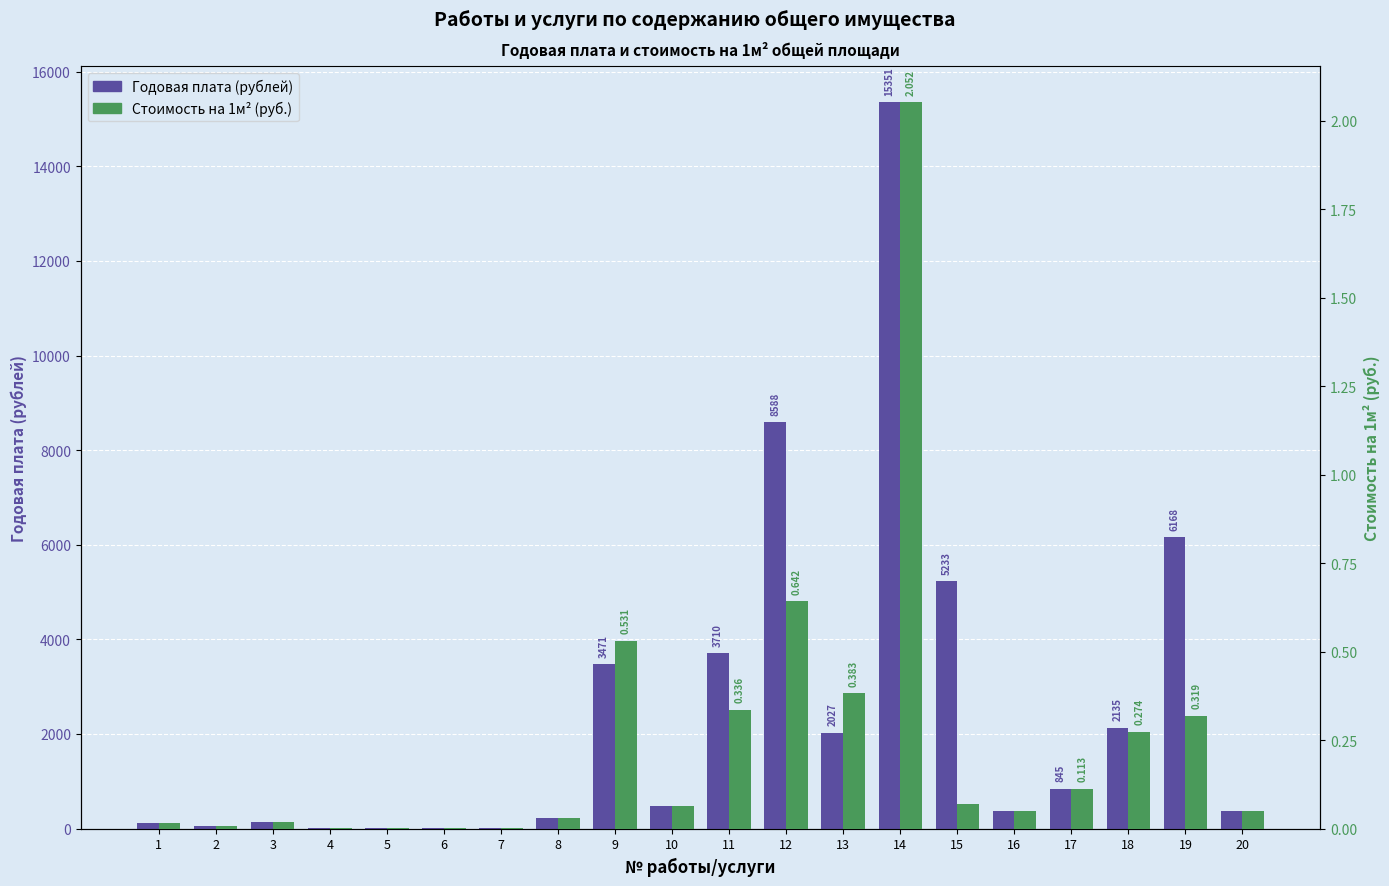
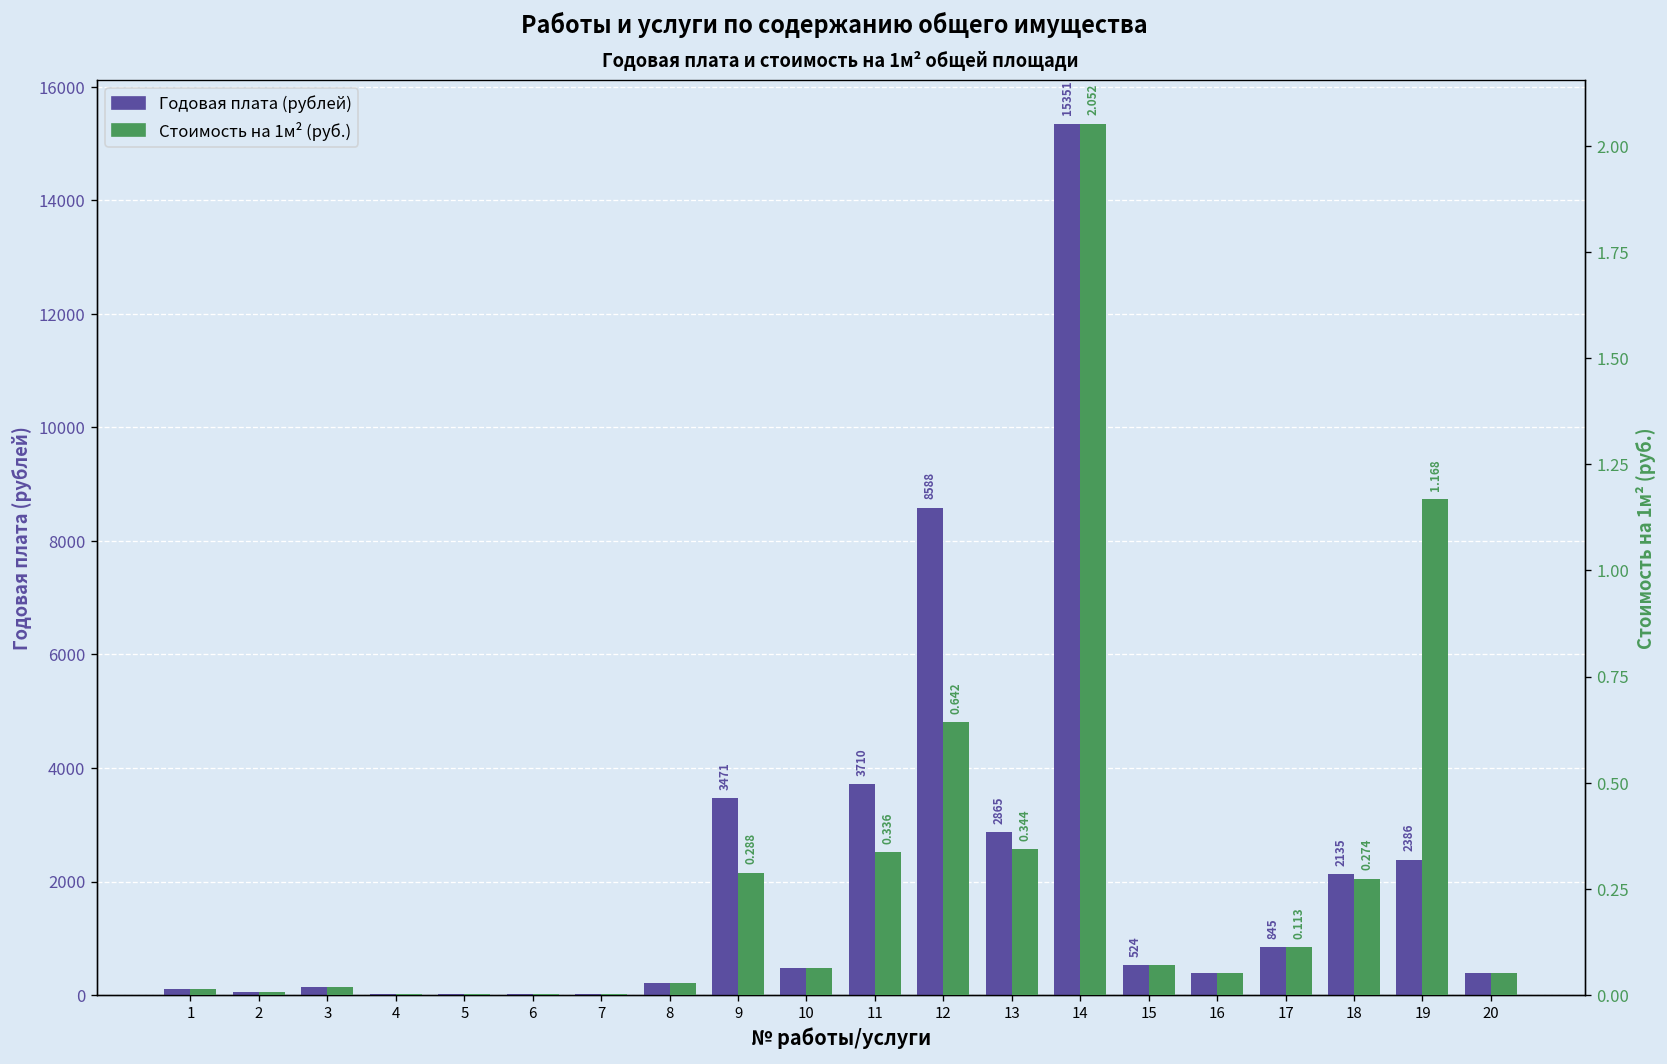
Годовая плата (рублей), 13: 2027 -> 2865
Годовая плата (рублей), 15: 5233 -> 524
Годовая плата (рублей), 19: 6168 -> 2386
Стоимость на 1м² (руб.), 9: 0.531 -> 0.288
Стоимость на 1м² (руб.), 13: 0.383 -> 0.344
Стоимость на 1м² (руб.), 19: 0.319 -> 1.168
